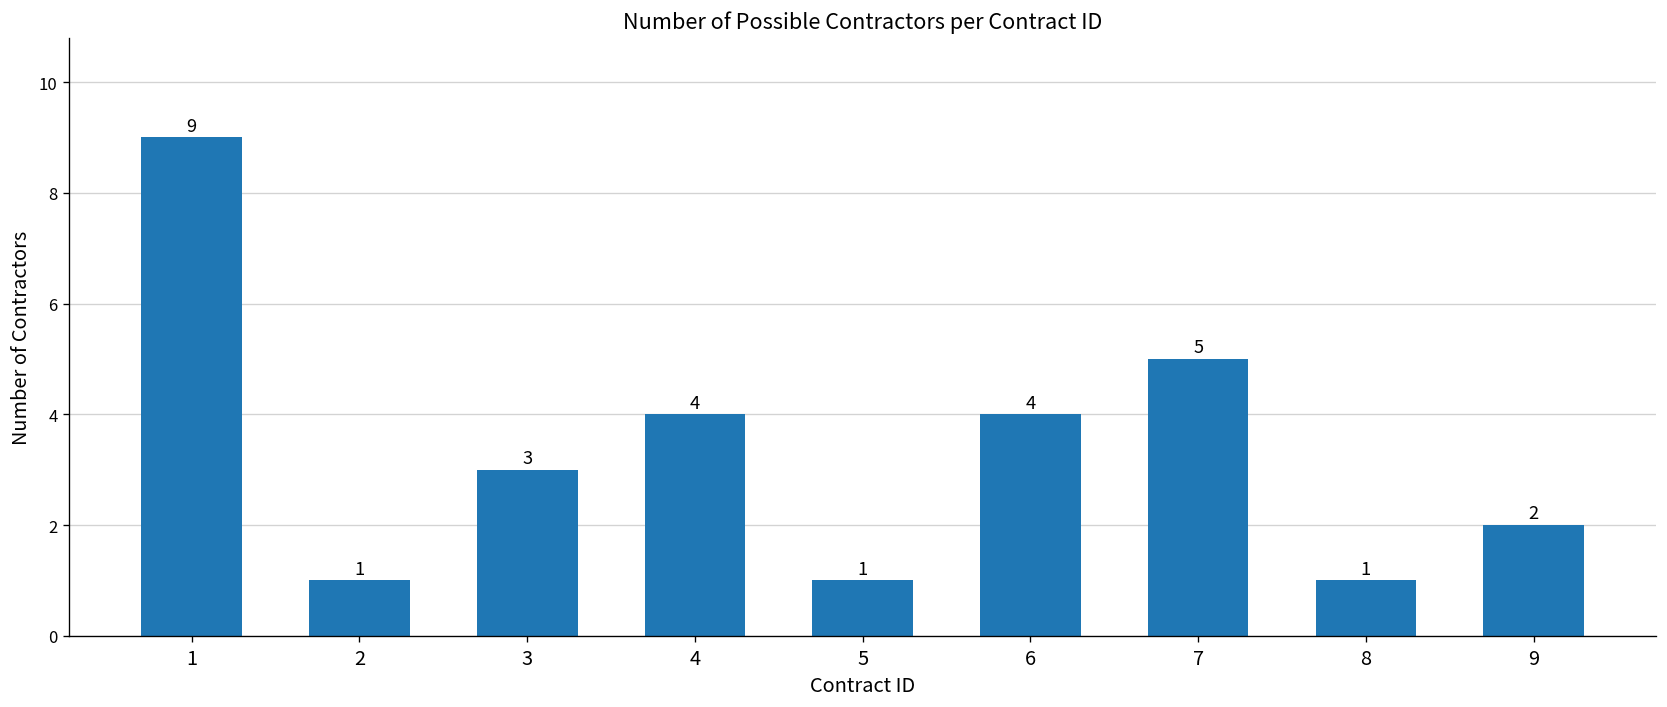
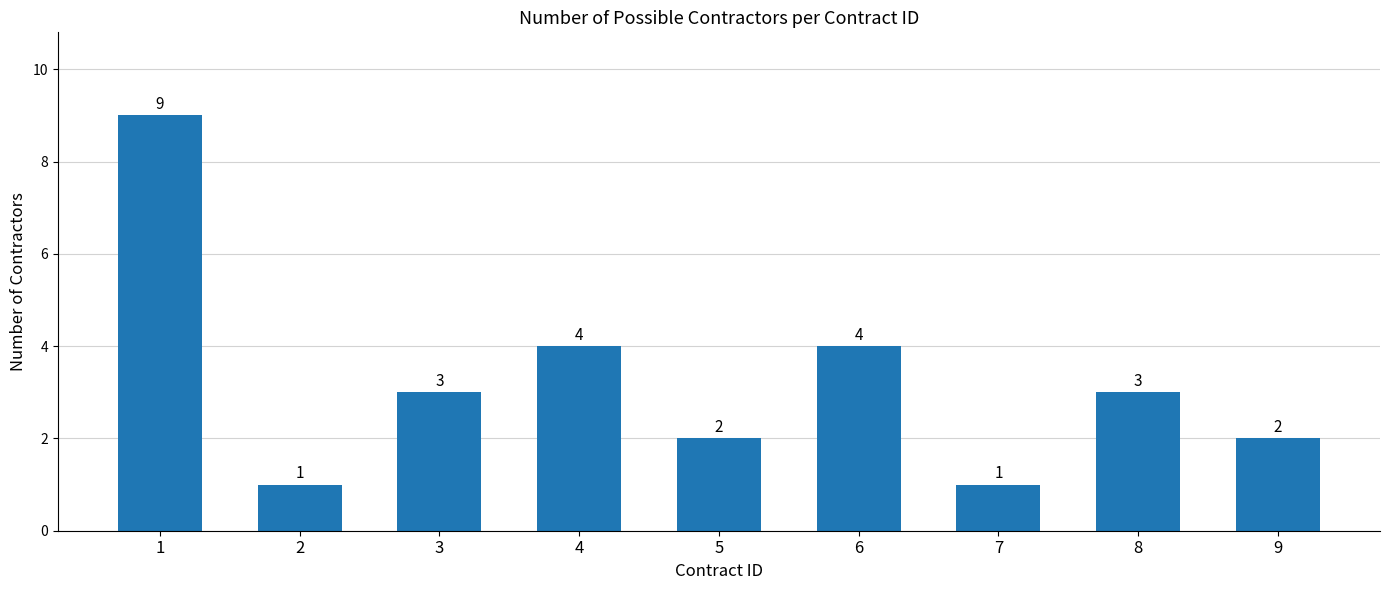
5: 1 -> 2
7: 5 -> 1
8: 1 -> 3
